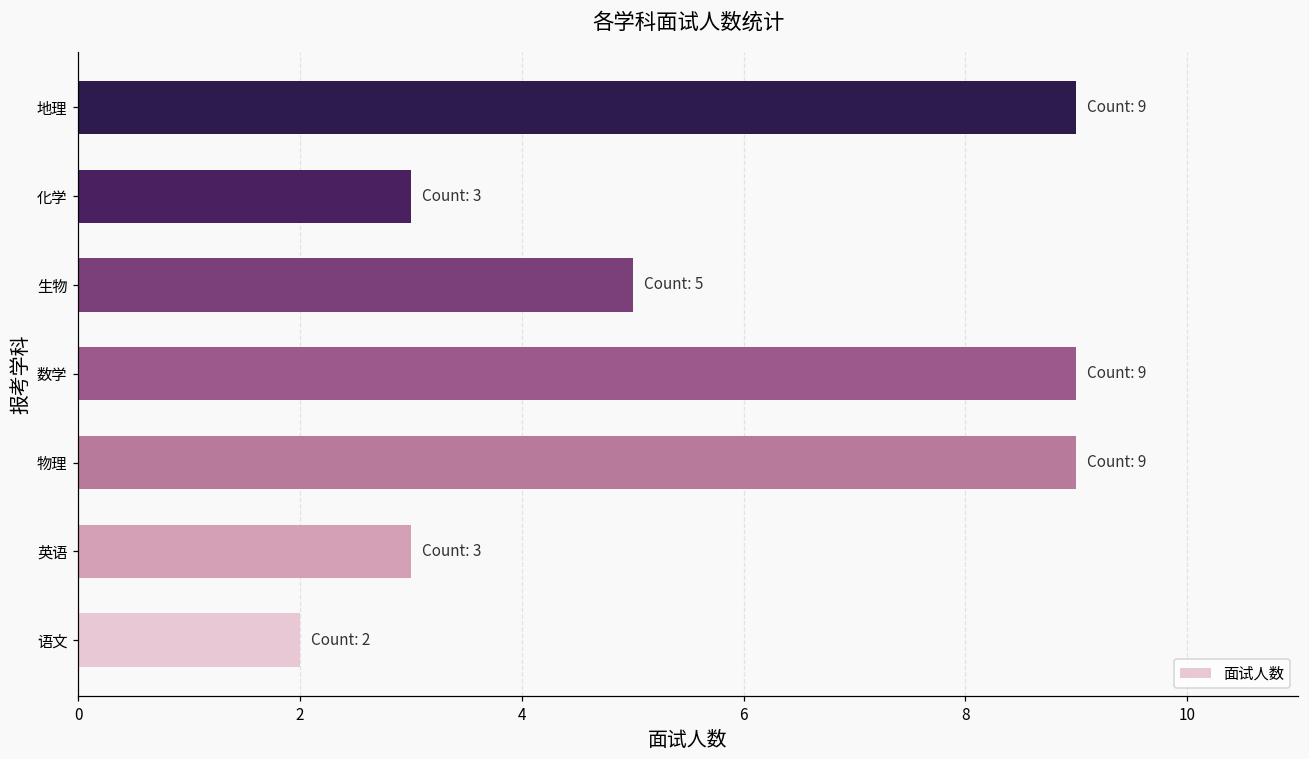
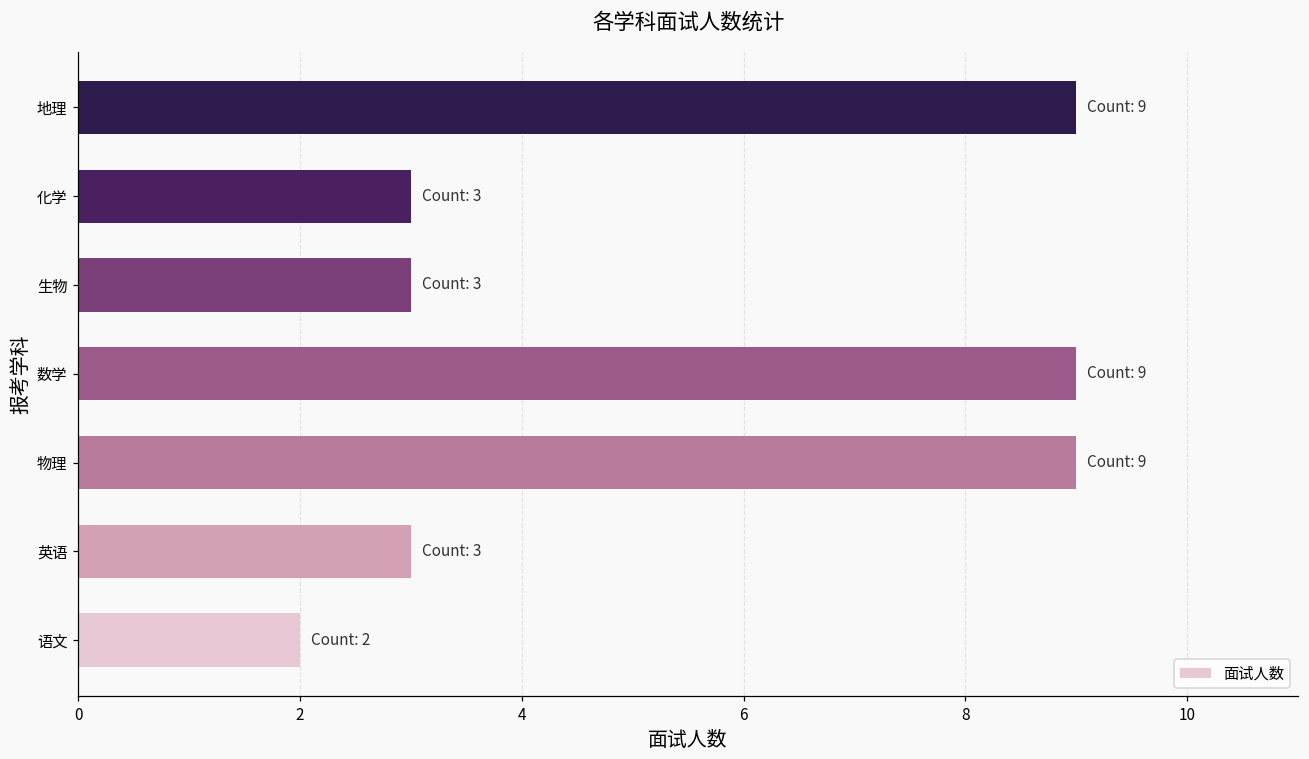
生物: 5 -> 3
